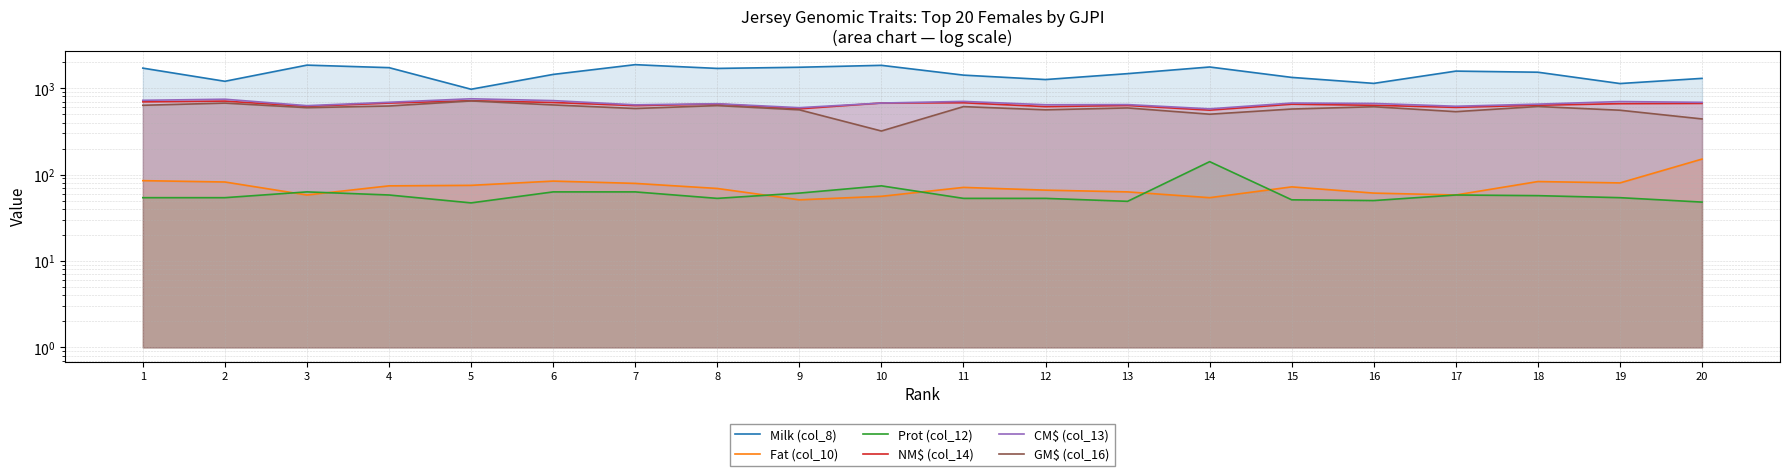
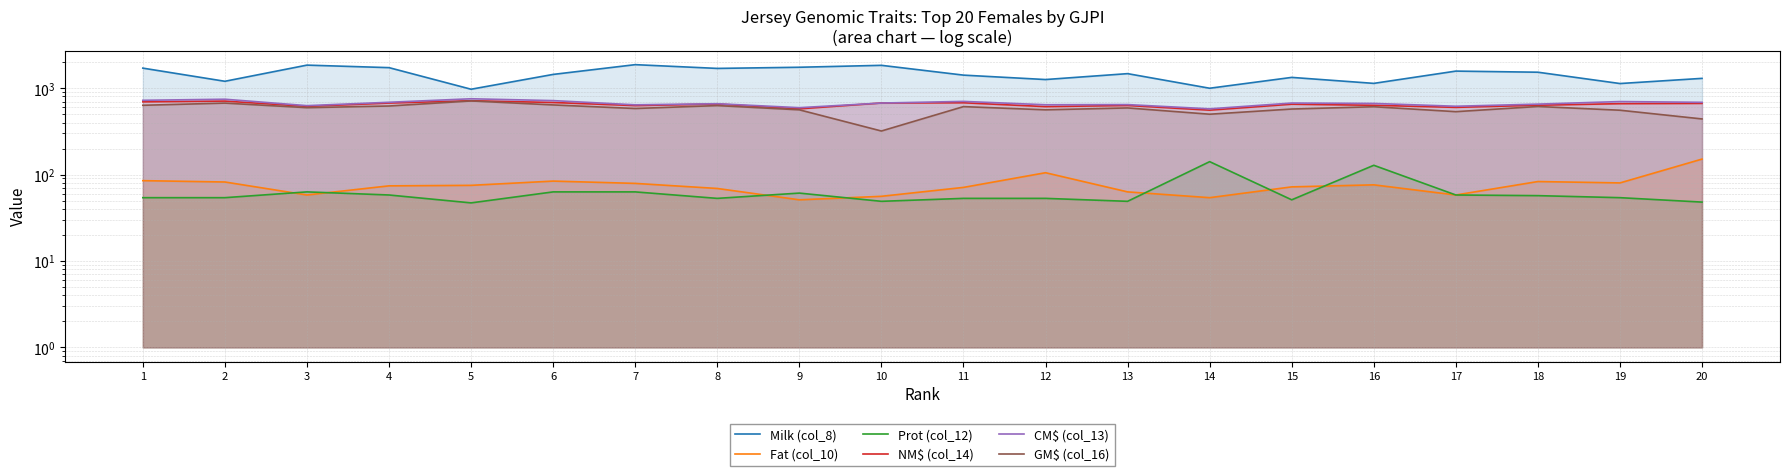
Prot (col_12), 10: 70 -> 50
Fat (col_10), 12: 70 -> 110
Milk (col_8), 14: 1800 -> 1000
Fat (col_10), 16: 60 -> 80
Prot (col_12), 16: 50 -> 130
